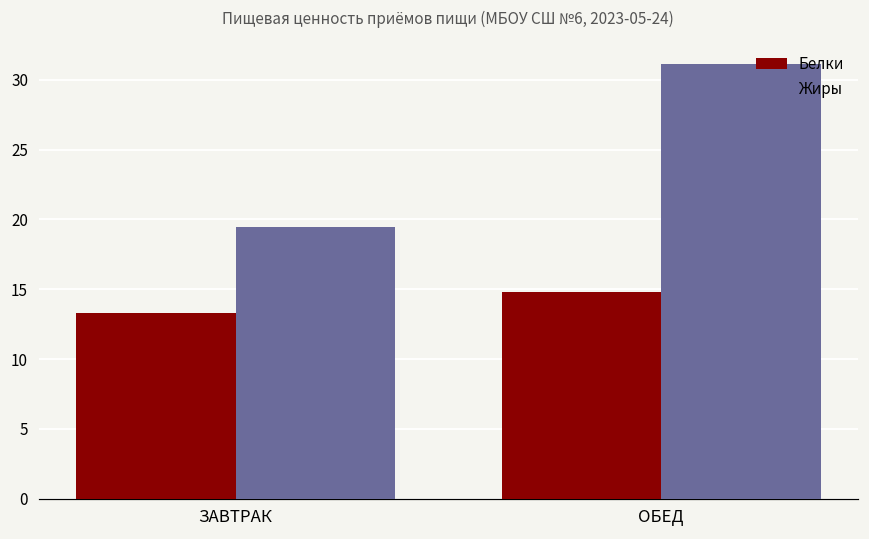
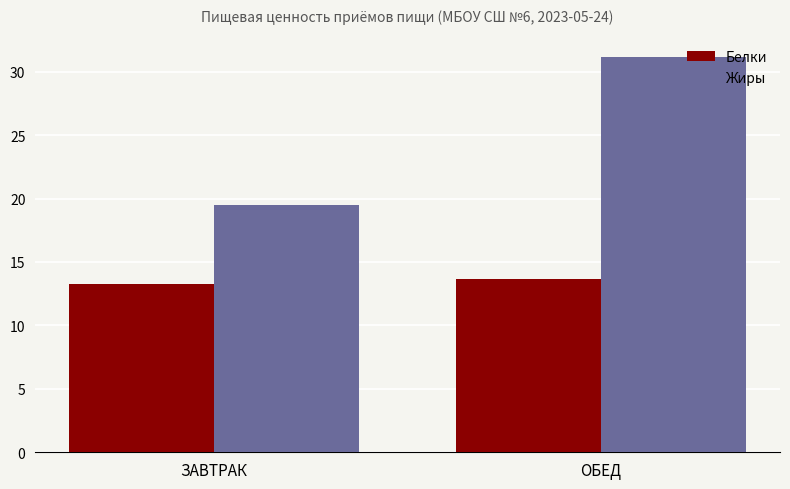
Белки, ОБЕД: 14.8 -> 13.7
